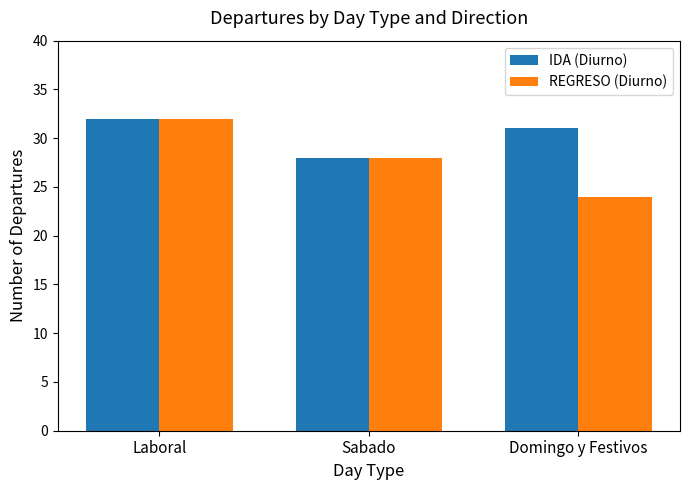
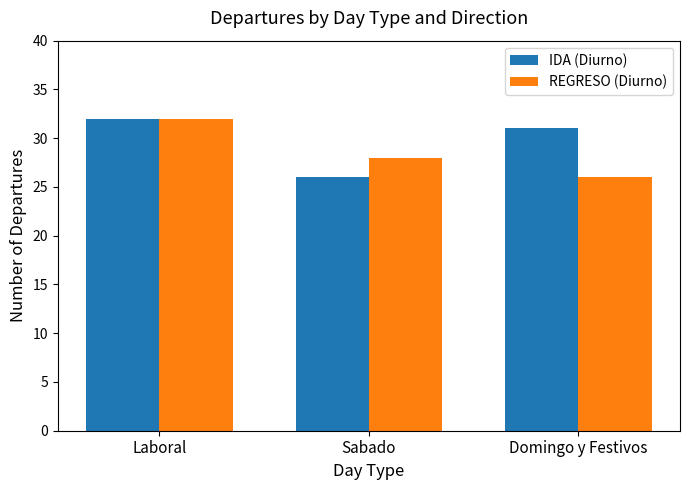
IDA (Diurno), Sabado: 28 -> 26
REGRESO (Diurno), Domingo y Festivos: 24 -> 26
